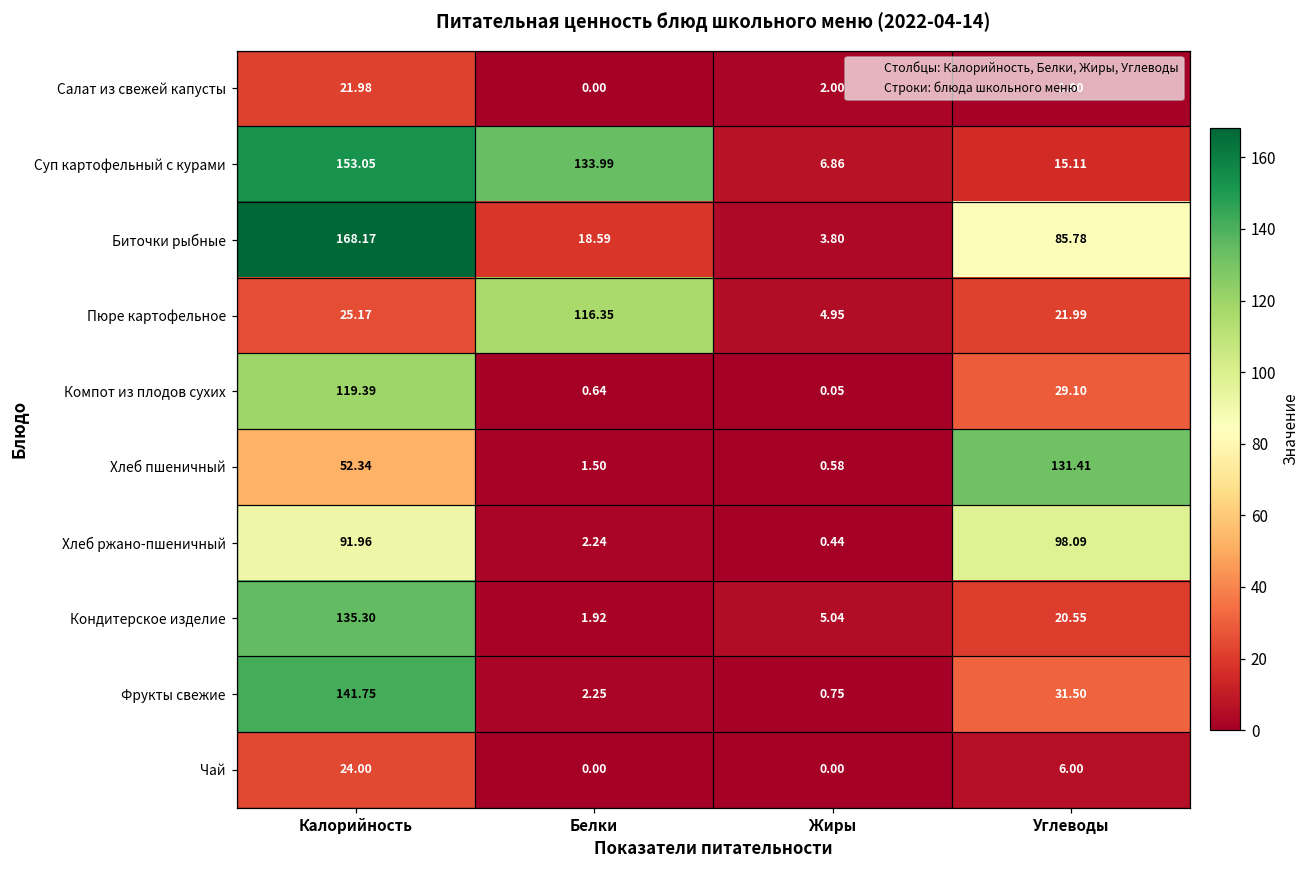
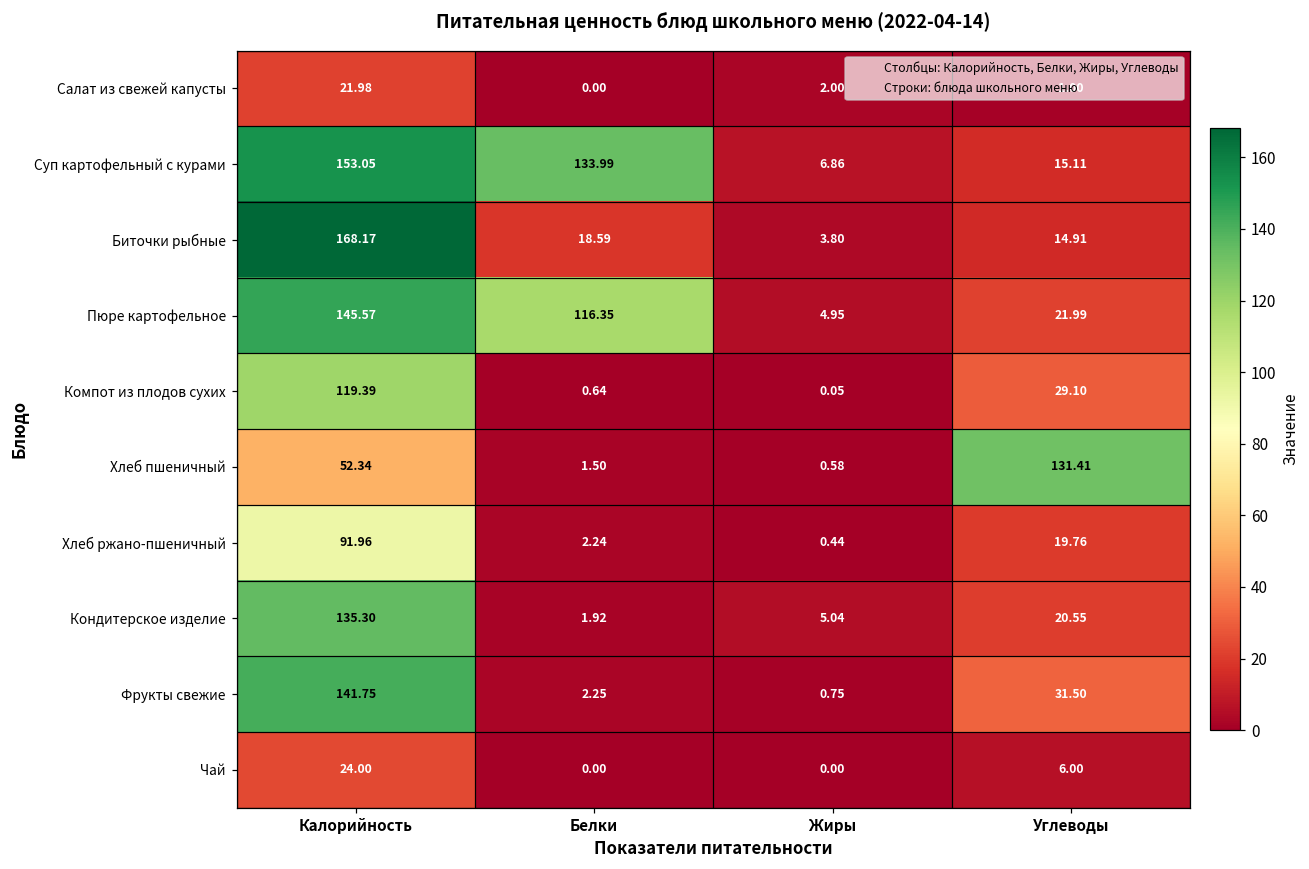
Биточки рыбные, Углеводы: 85.78 -> 14.91
Пюре картофельное, Калорийность: 25.17 -> 145.57
Хлеб ржано-пшеничный, Углеводы: 98.09 -> 19.76
